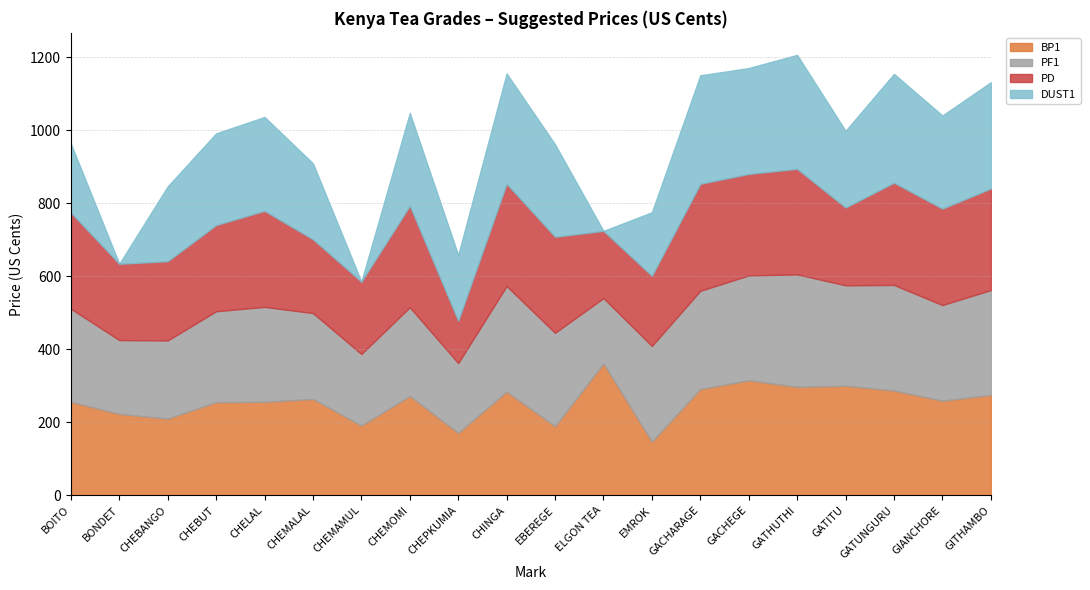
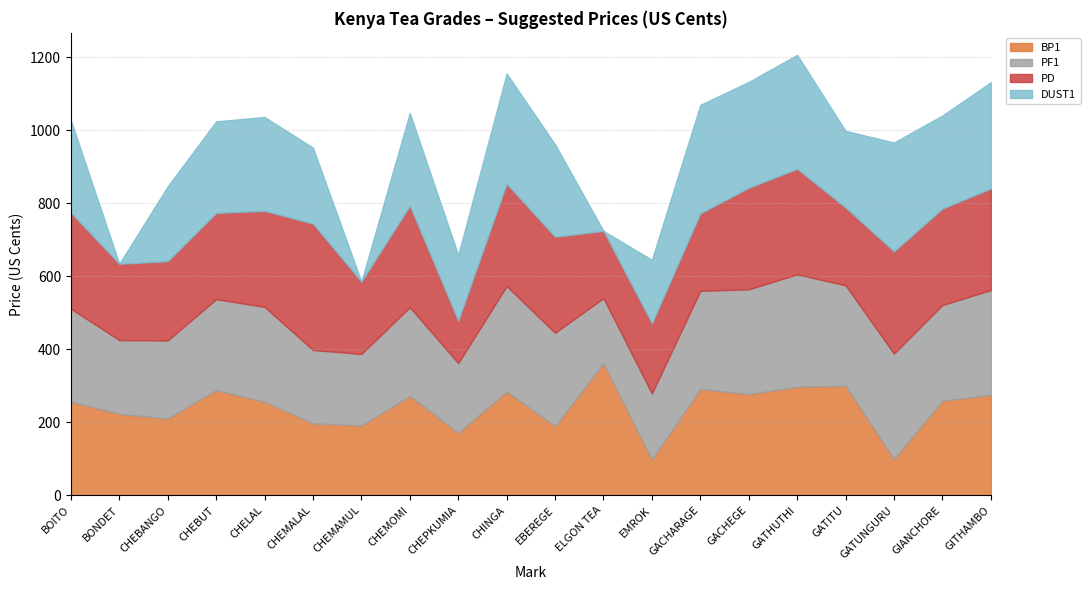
DUST1, BOITO: 190 -> 250
BP1, CHEBUT: 260 -> 290
BP1, CHEMALAL: 260 -> 200
PF1, CHEMALAL: 240 -> 200
PD, CHEMALAL: 200 -> 350
BP1, EMROK: 150 -> 100
PF1, EMROK: 260 -> 180
PD, GACHARAGE: 290 -> 210
BP1, GACHEGE: 320 -> 280
BP1, GATUNGURU: 290 -> 100
